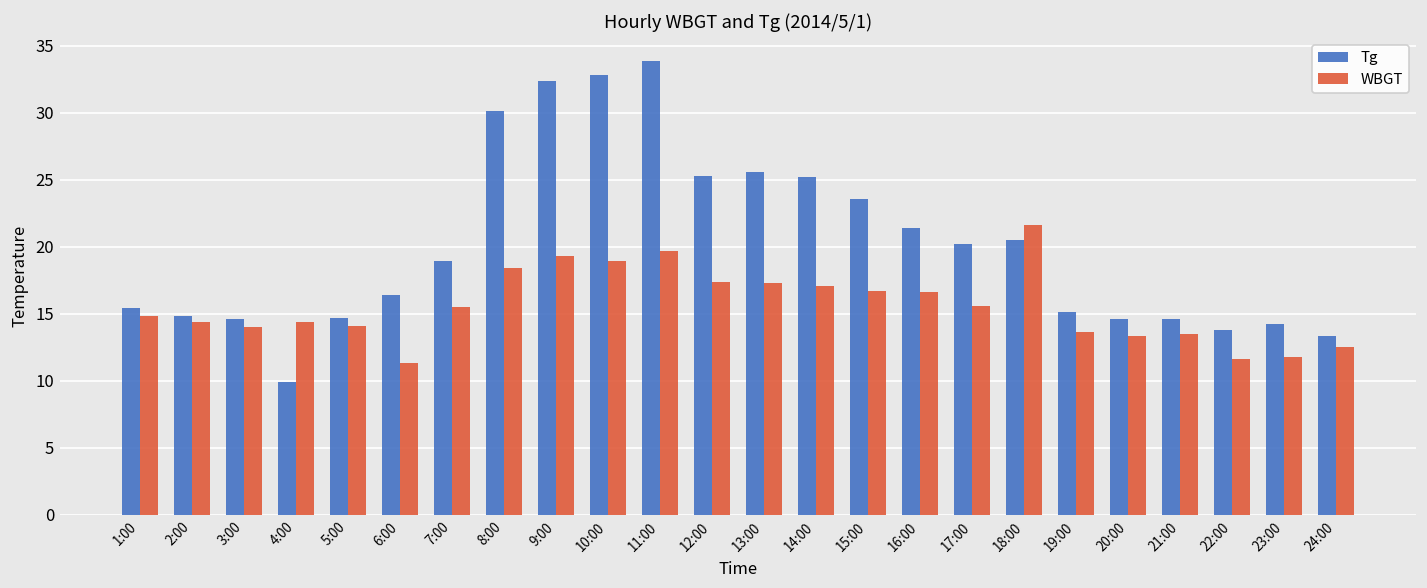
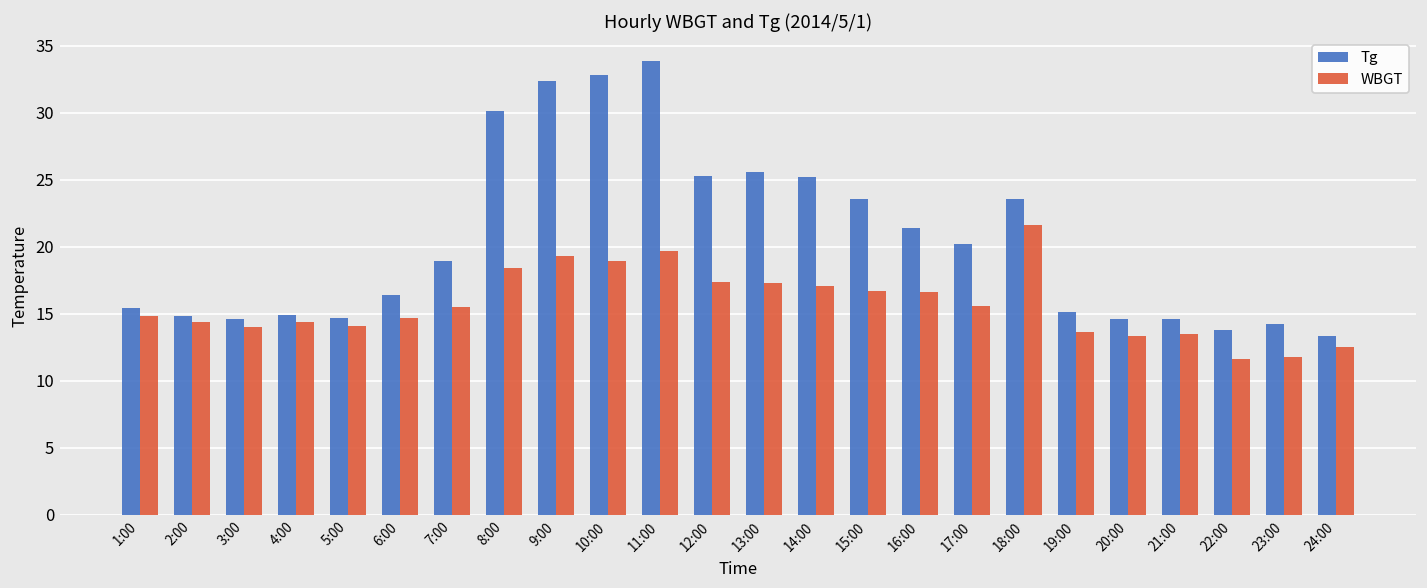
Tg, 4:00: 9.9 -> 14.9
WBGT, 6:00: 11.3 -> 14.7
Tg, 18:00: 20.5 -> 23.6
